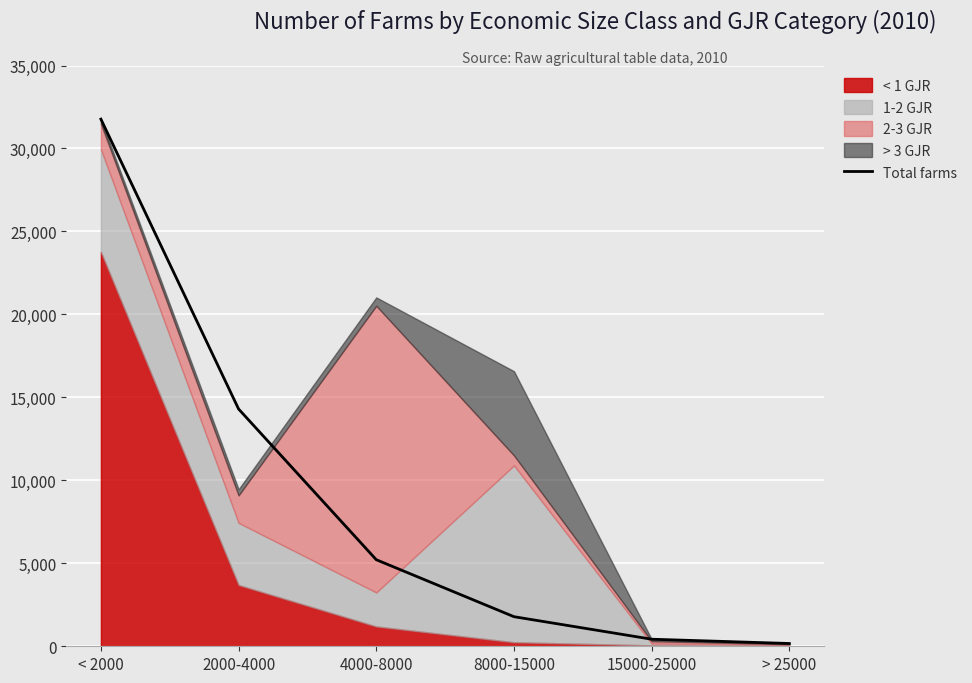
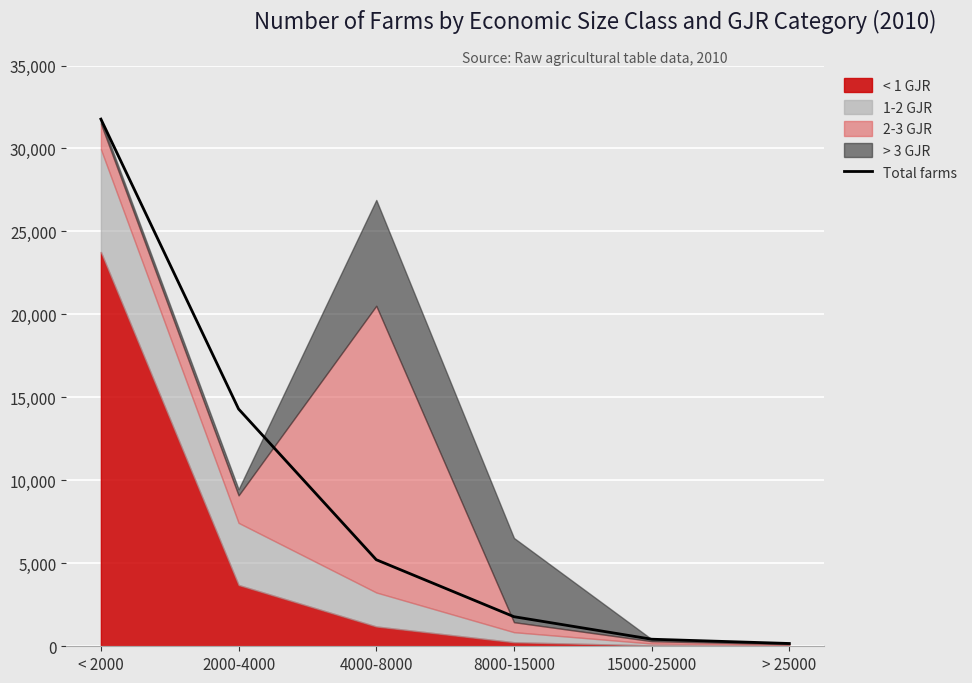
> 3 GJR, 4000-8000: 500 -> 6,400
1-2 GJR, 8000-15000: 10,700 -> 600
